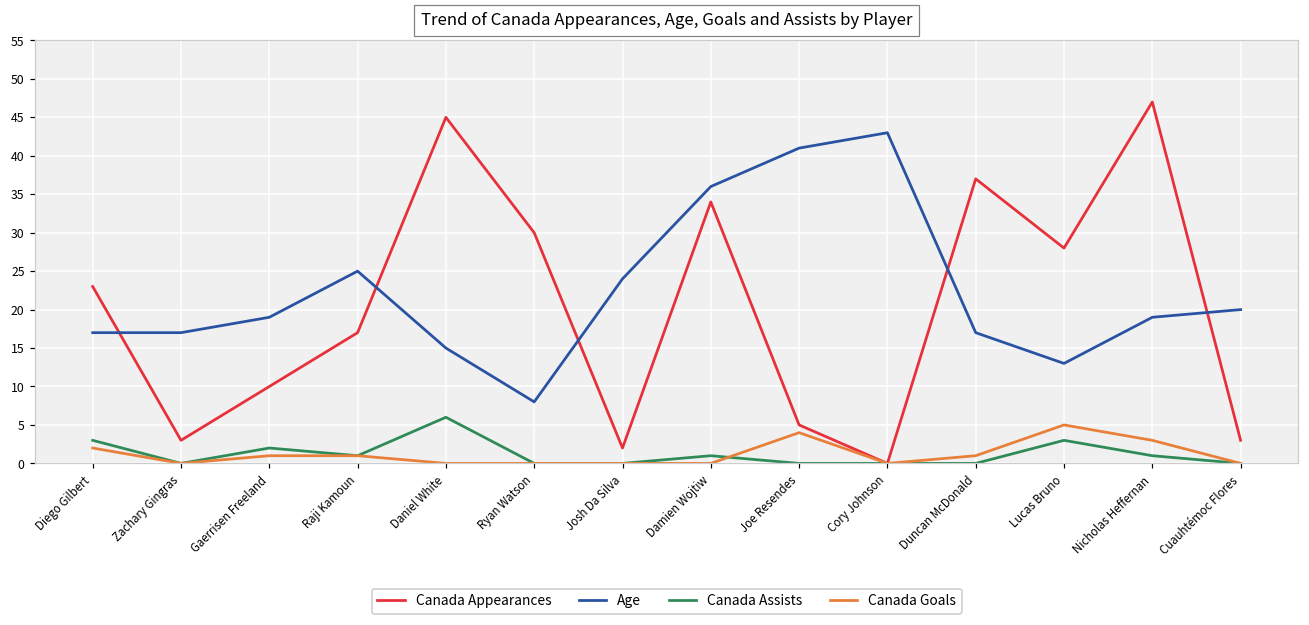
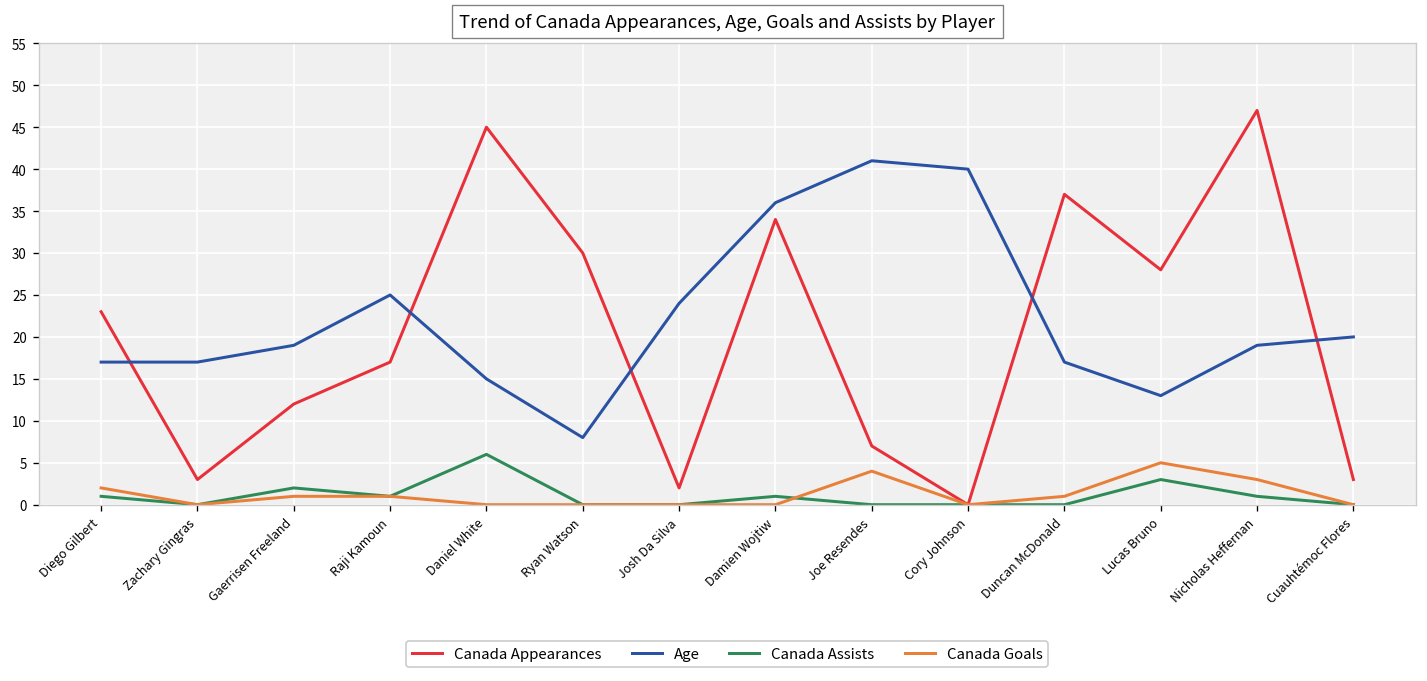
Canada Assists, Diego Gilbert: 3 -> 1
Canada Appearances, Gaerrisen Freeland: 10 -> 12
Canada Appearances, Joe Resendes: 5 -> 7
Age, Cory Johnson: 43 -> 40
